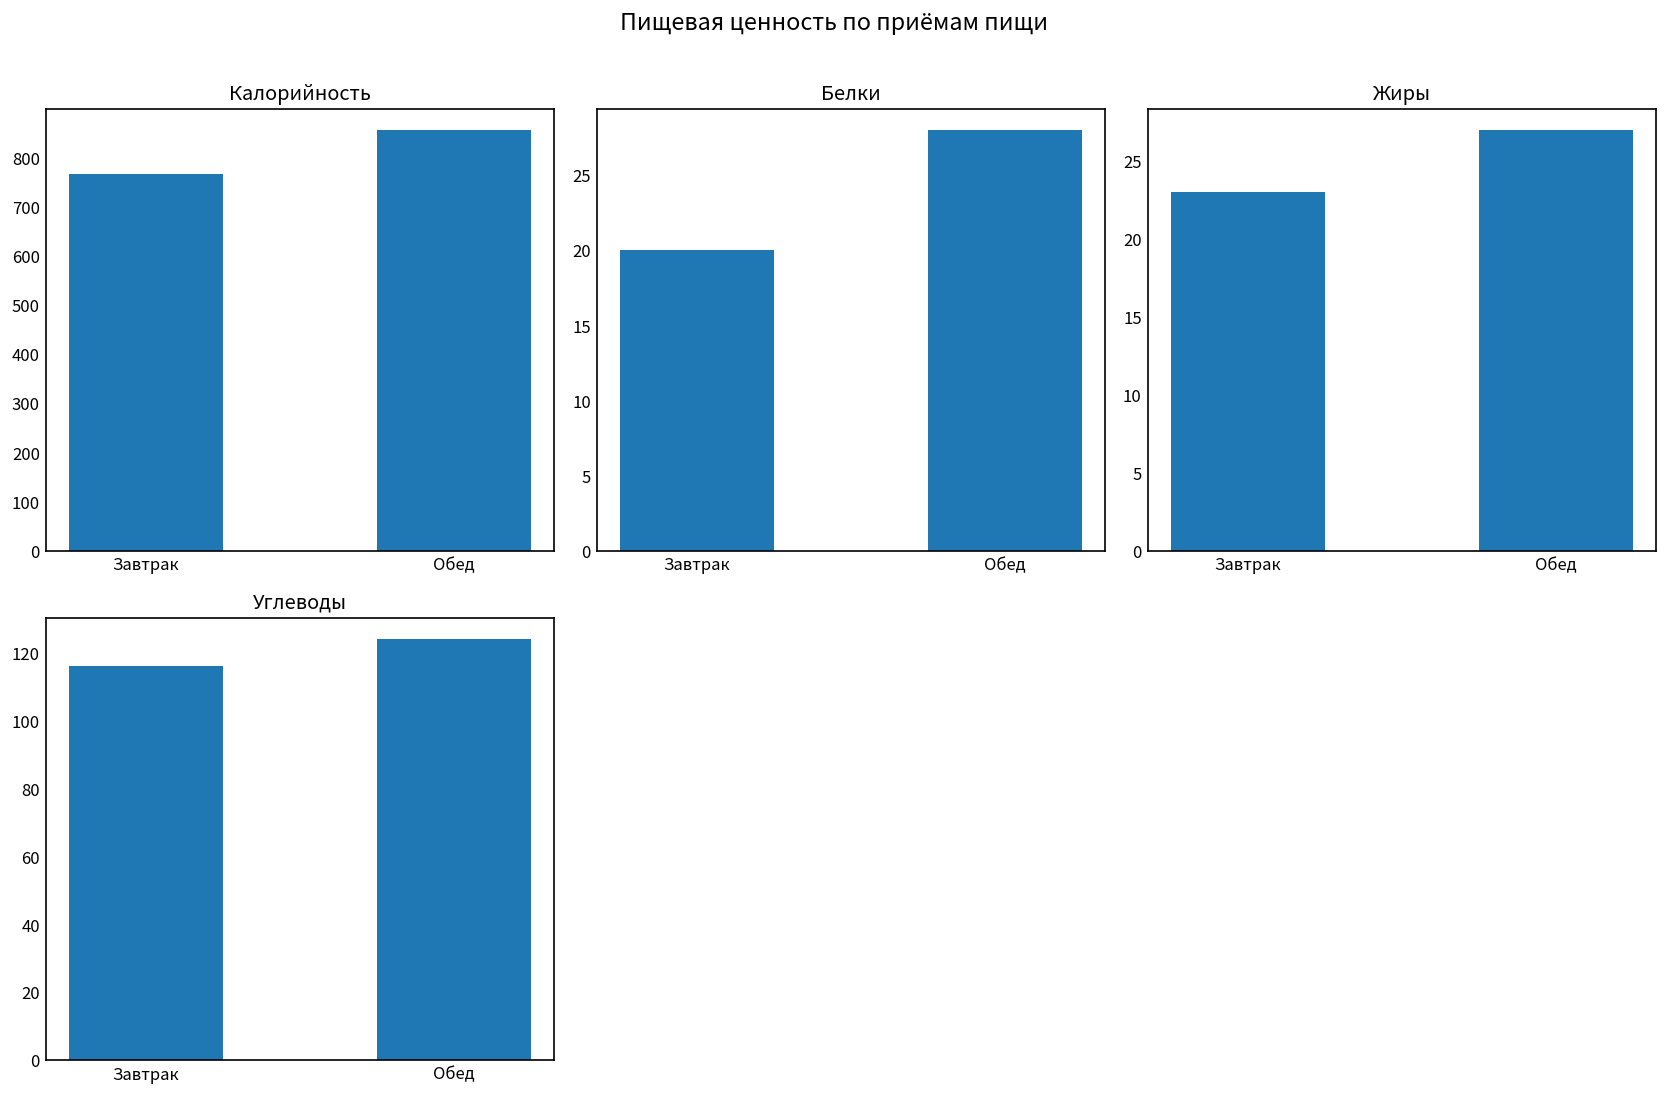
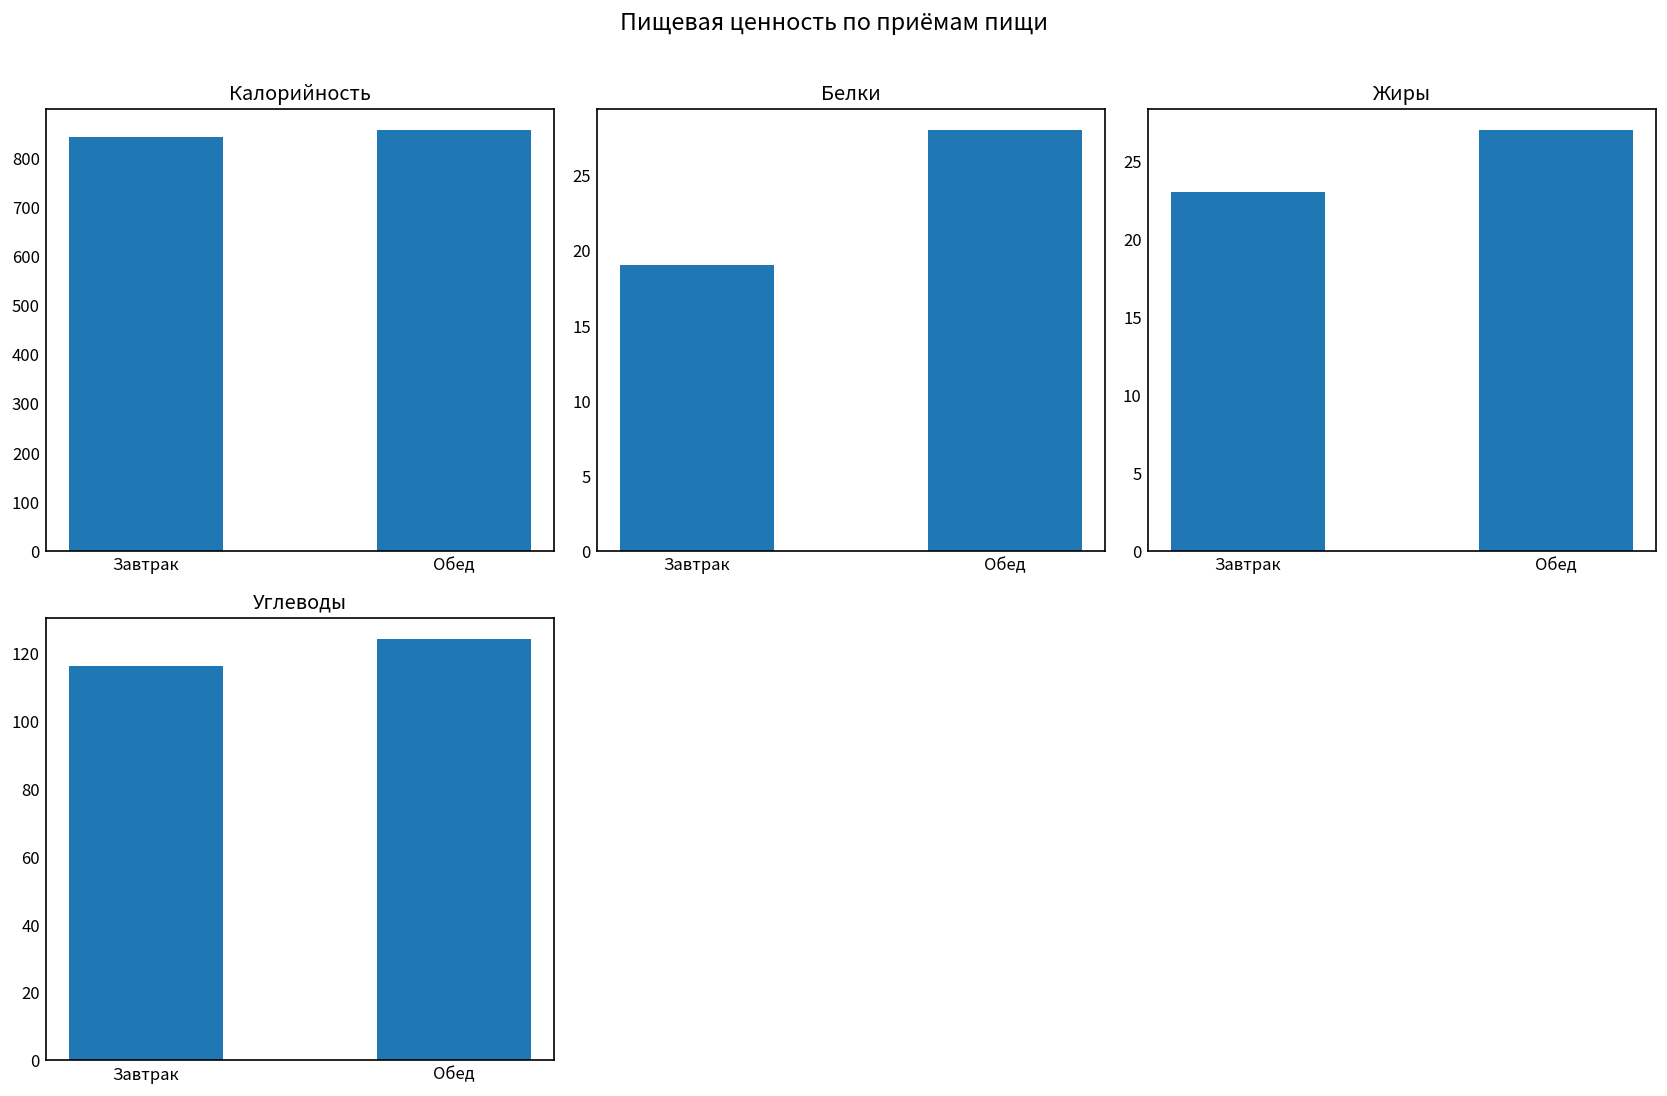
Калорийность, Завтрак: 770 -> 840
Белки, Завтрак: 20 -> 19
